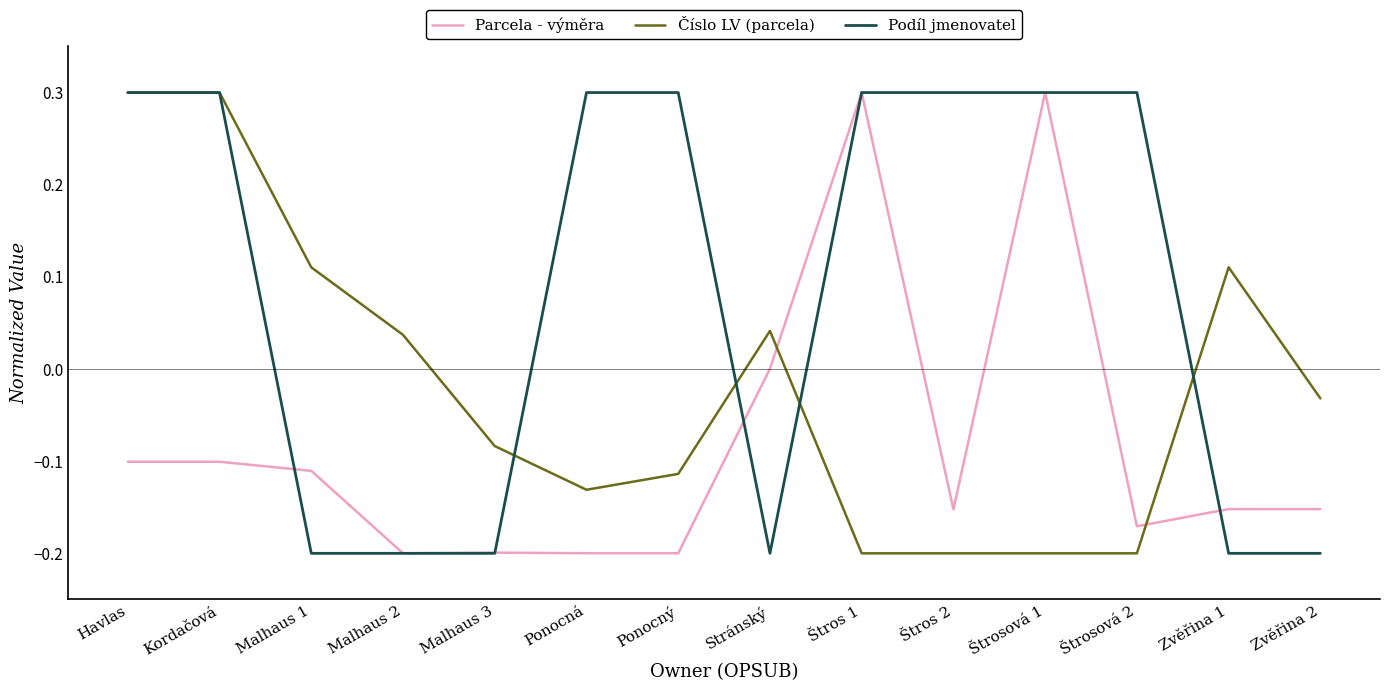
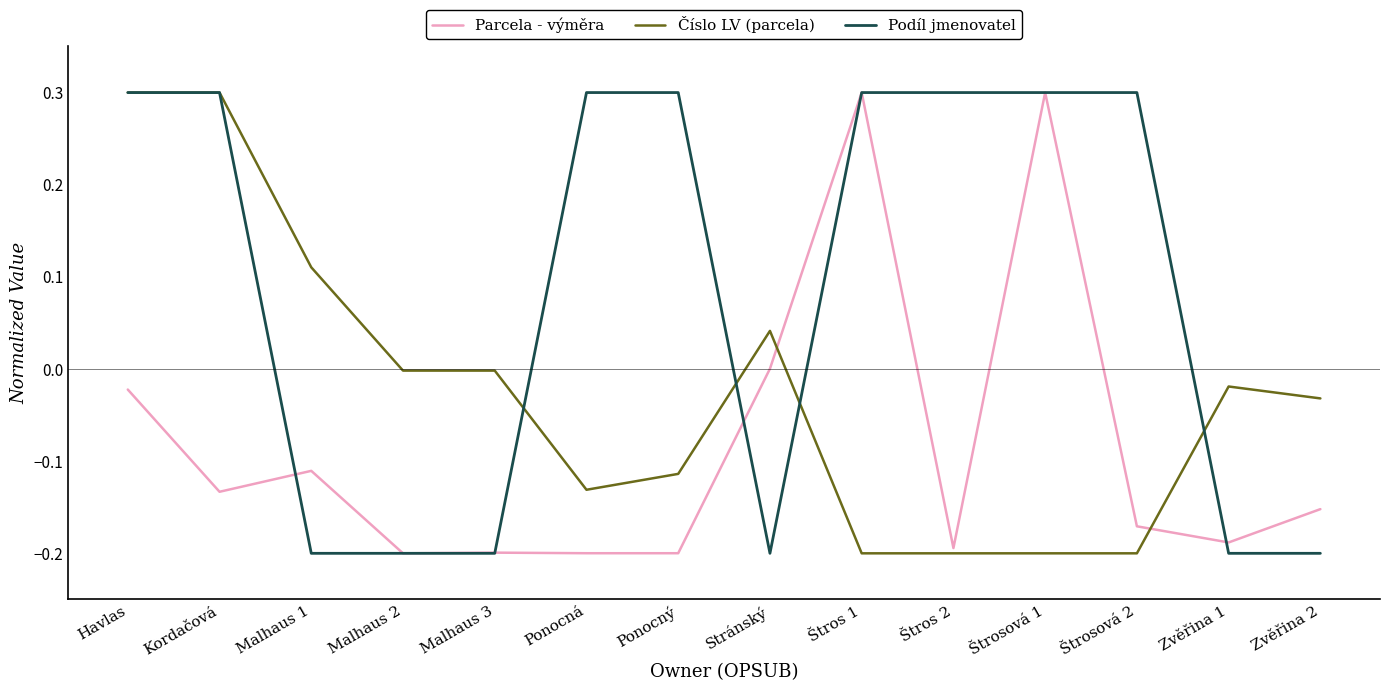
Parcela - výměra, Havlas: -0.10 -> -0.02
Parcela - výměra, Kordačová: -0.10 -> -0.13
Číslo LV (parcela), Malhaus 2: 0.04 -> 0.00
Číslo LV (parcela), Malhaus 3: -0.08 -> 0.00
Parcela - výměra, Štros 2: -0.15 -> -0.19
Parcela - výměra, Zvěřina 1: -0.15 -> -0.19
Číslo LV (parcela), Zvěřina 1: 0.11 -> -0.02
